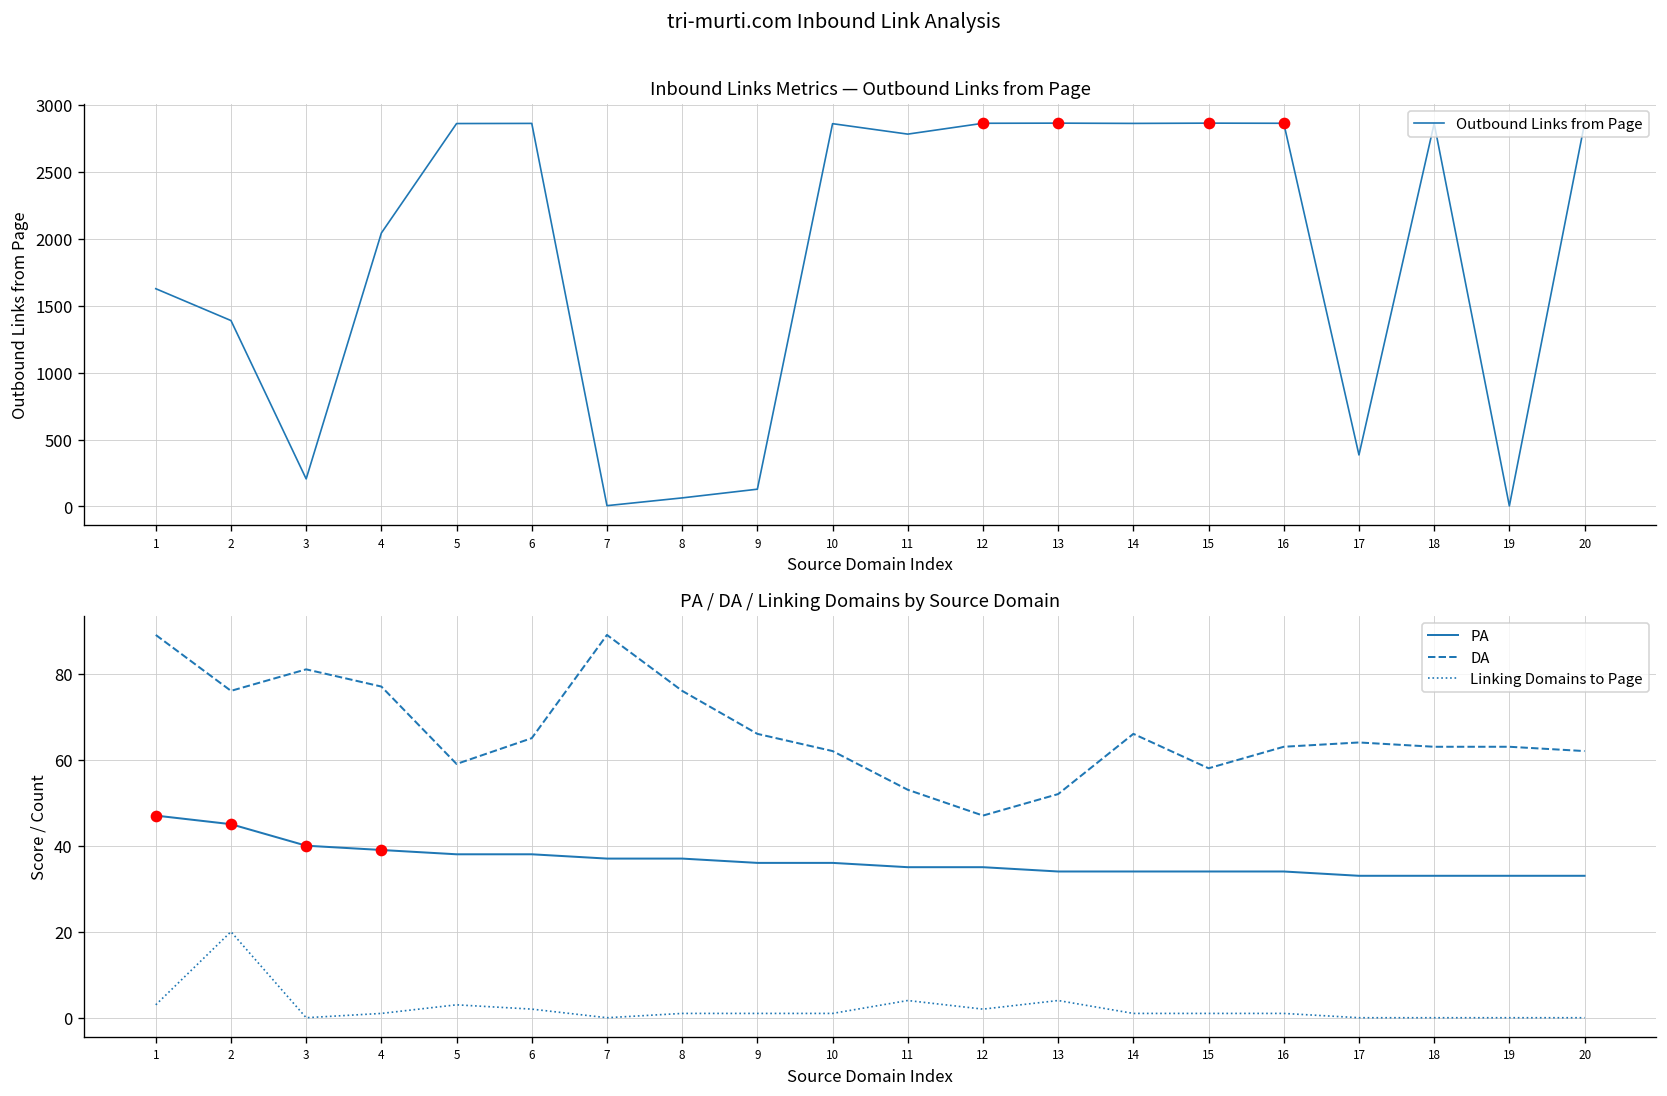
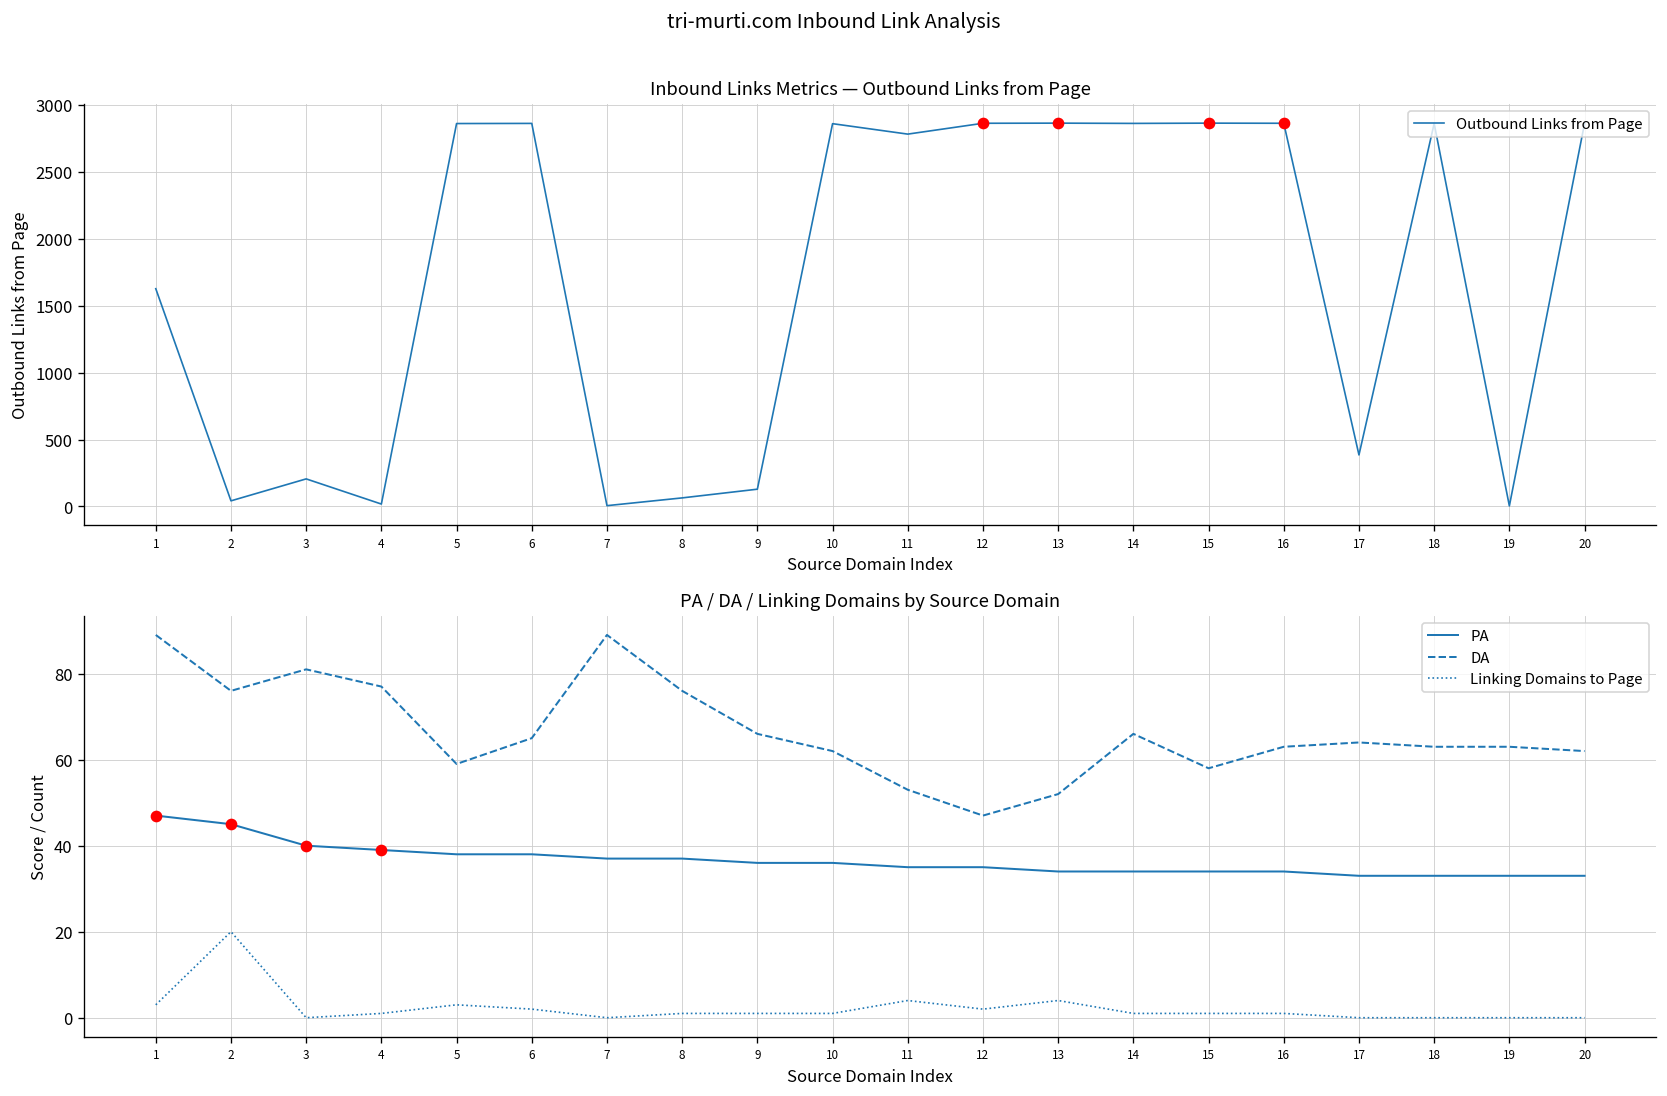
Inbound Links Metrics — Outbound Links from Page, Outbound Links from Page, 2: 1390 -> 40
Inbound Links Metrics — Outbound Links from Page, Outbound Links from Page, 4: 2040 -> 20
